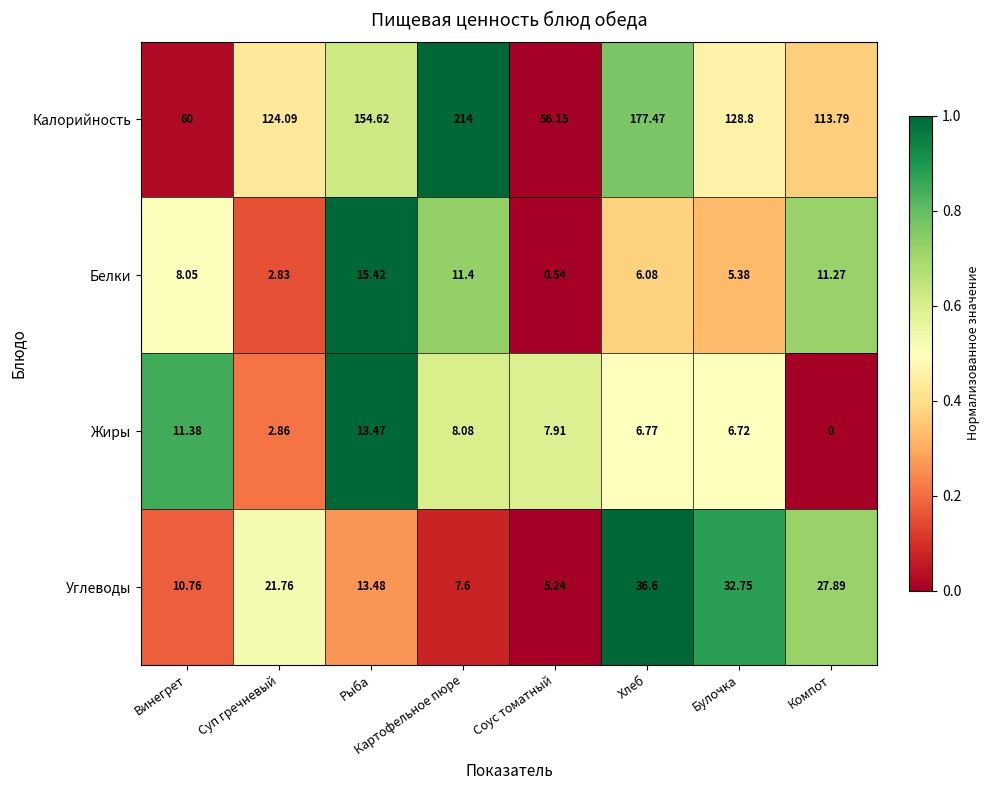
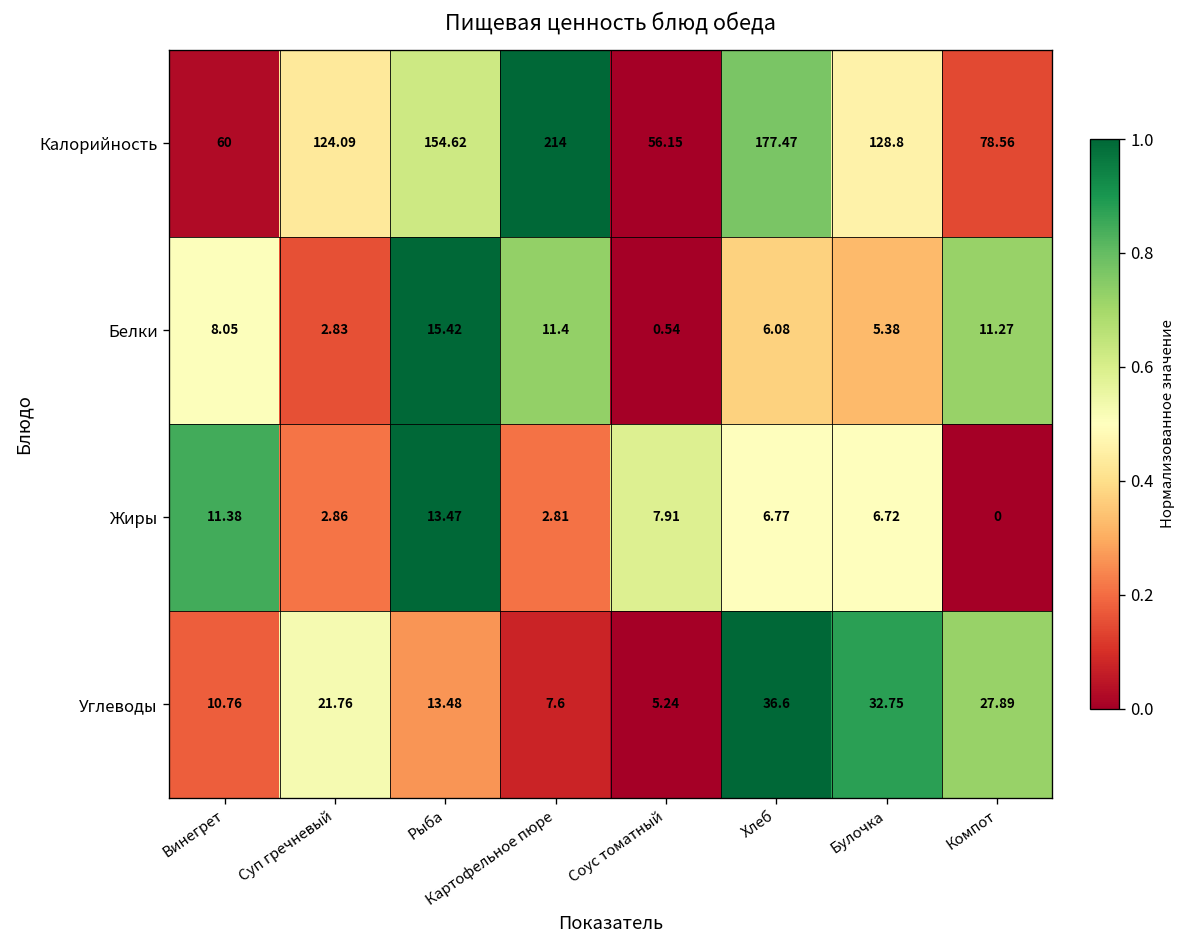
Калорийность, Компот: 113.79 -> 78.56
Жиры, Картофельное пюре: 8.08 -> 2.81
